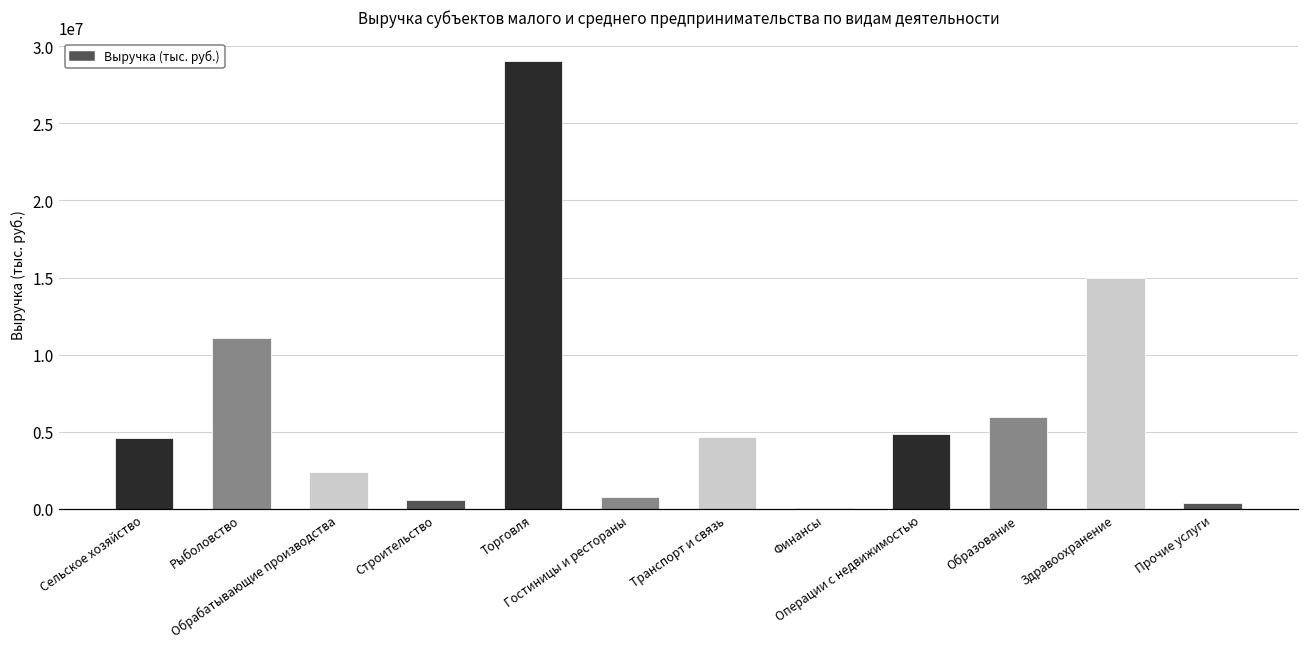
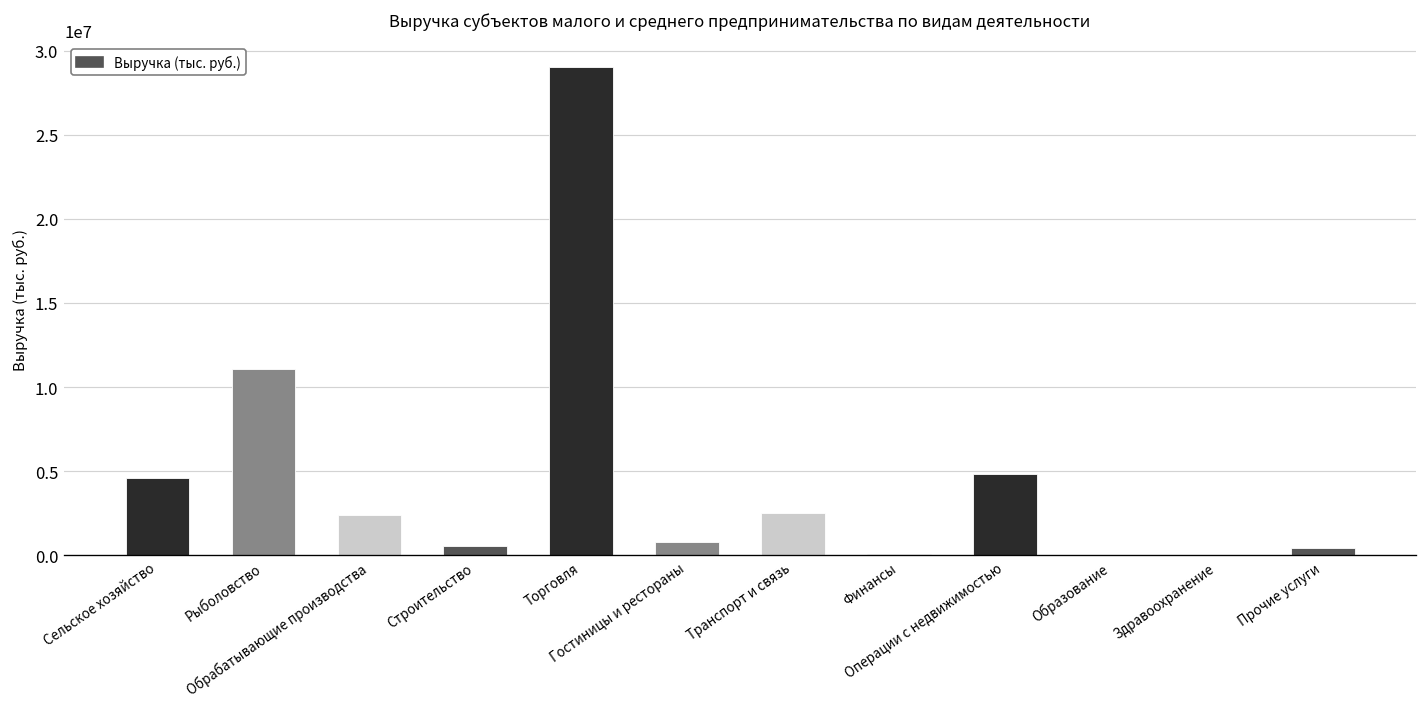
Транспорт и связь: 4600000 -> 2500000
Образование: 6000000 -> 0
Здравоохранение: 15000000 -> 0
